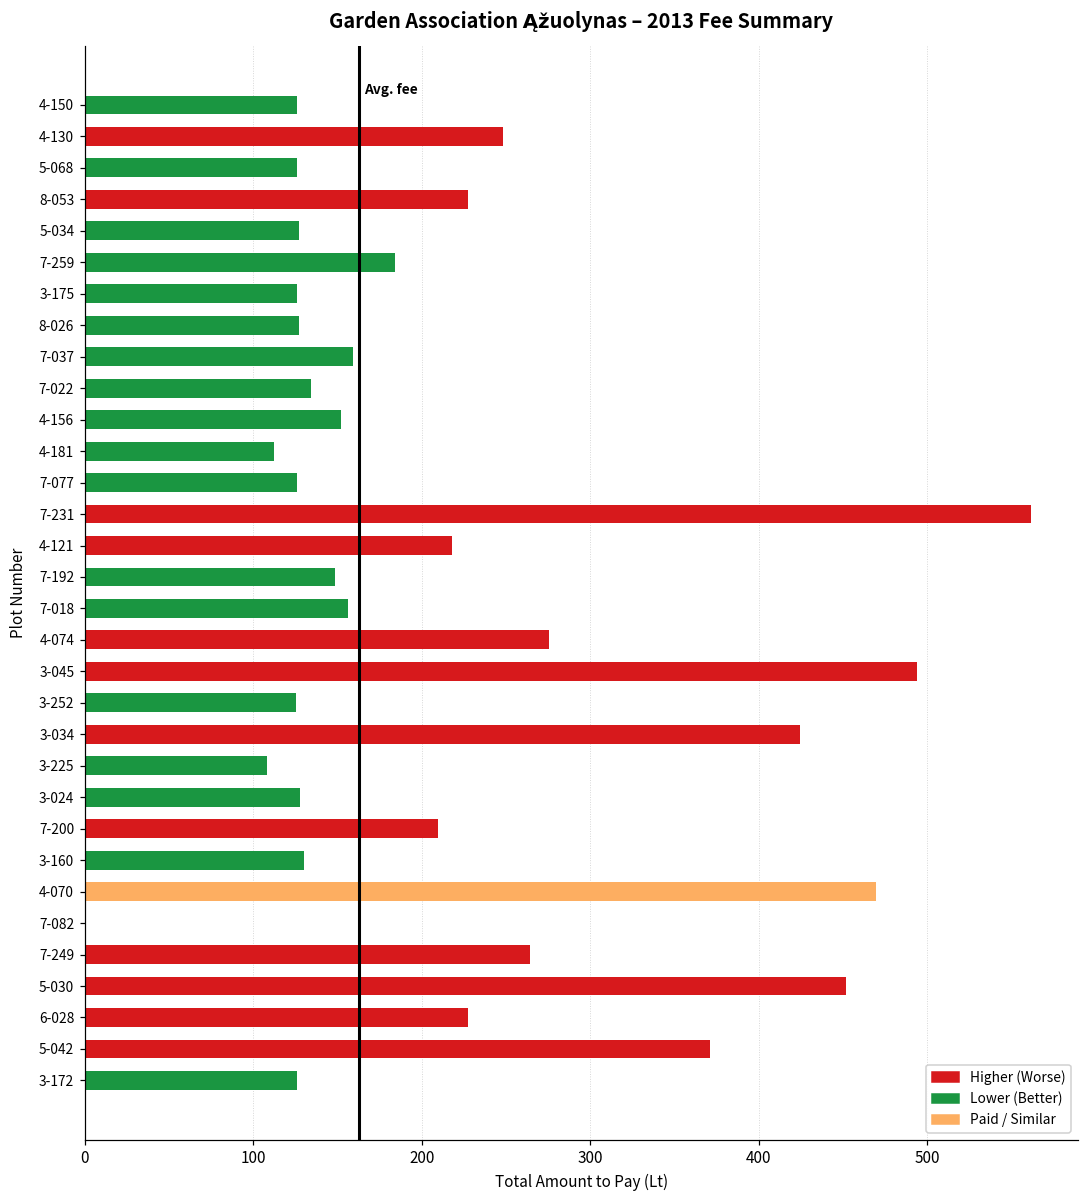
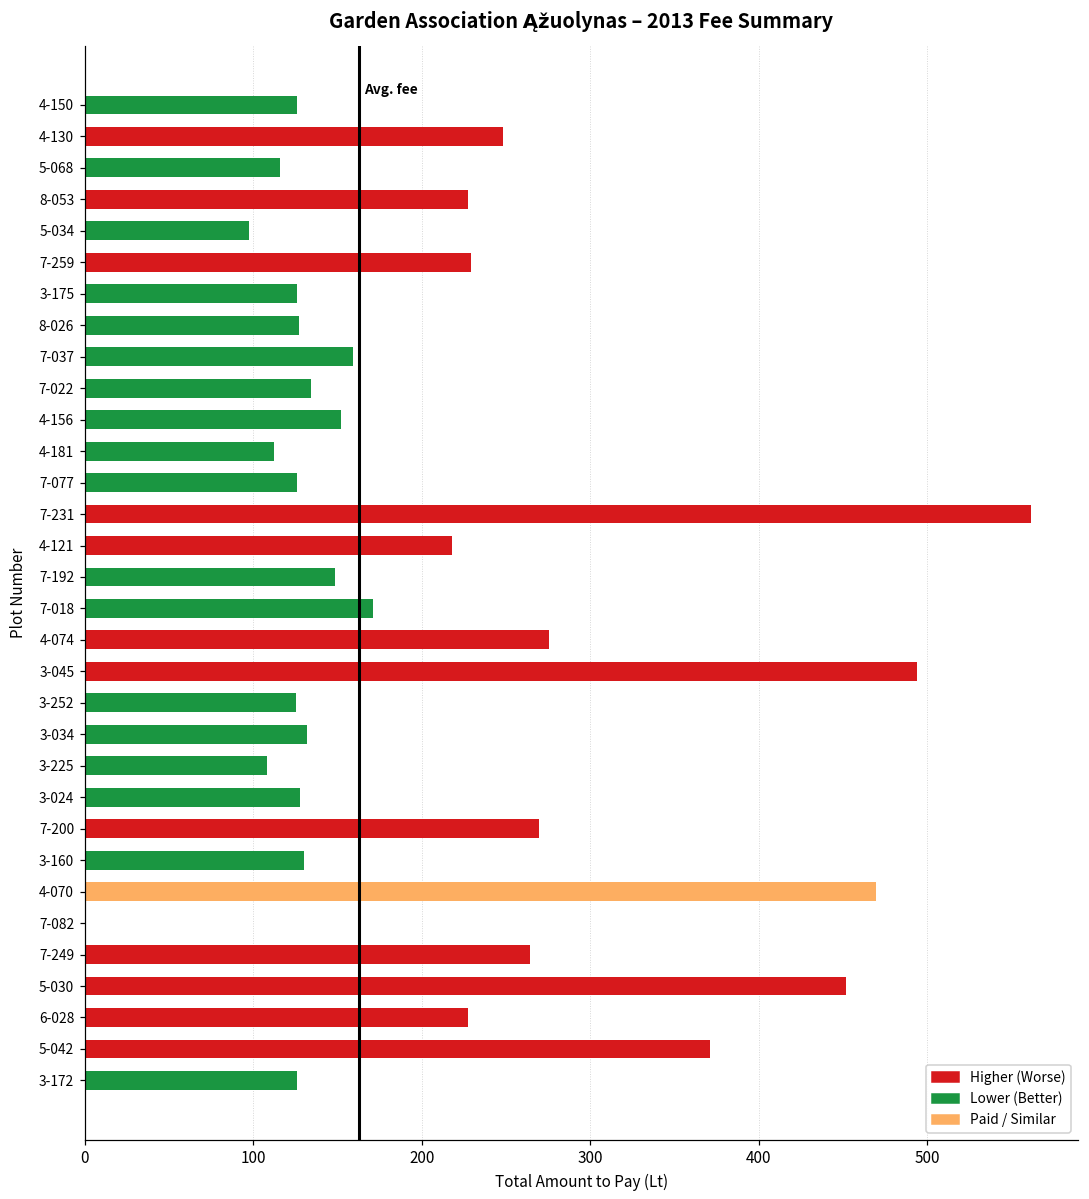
5-068: 126 -> 116
5-034: 127 -> 97
7-259: 184 -> 229
7-018: 156 -> 171
3-034: 425 -> 132
7-200: 210 -> 270
